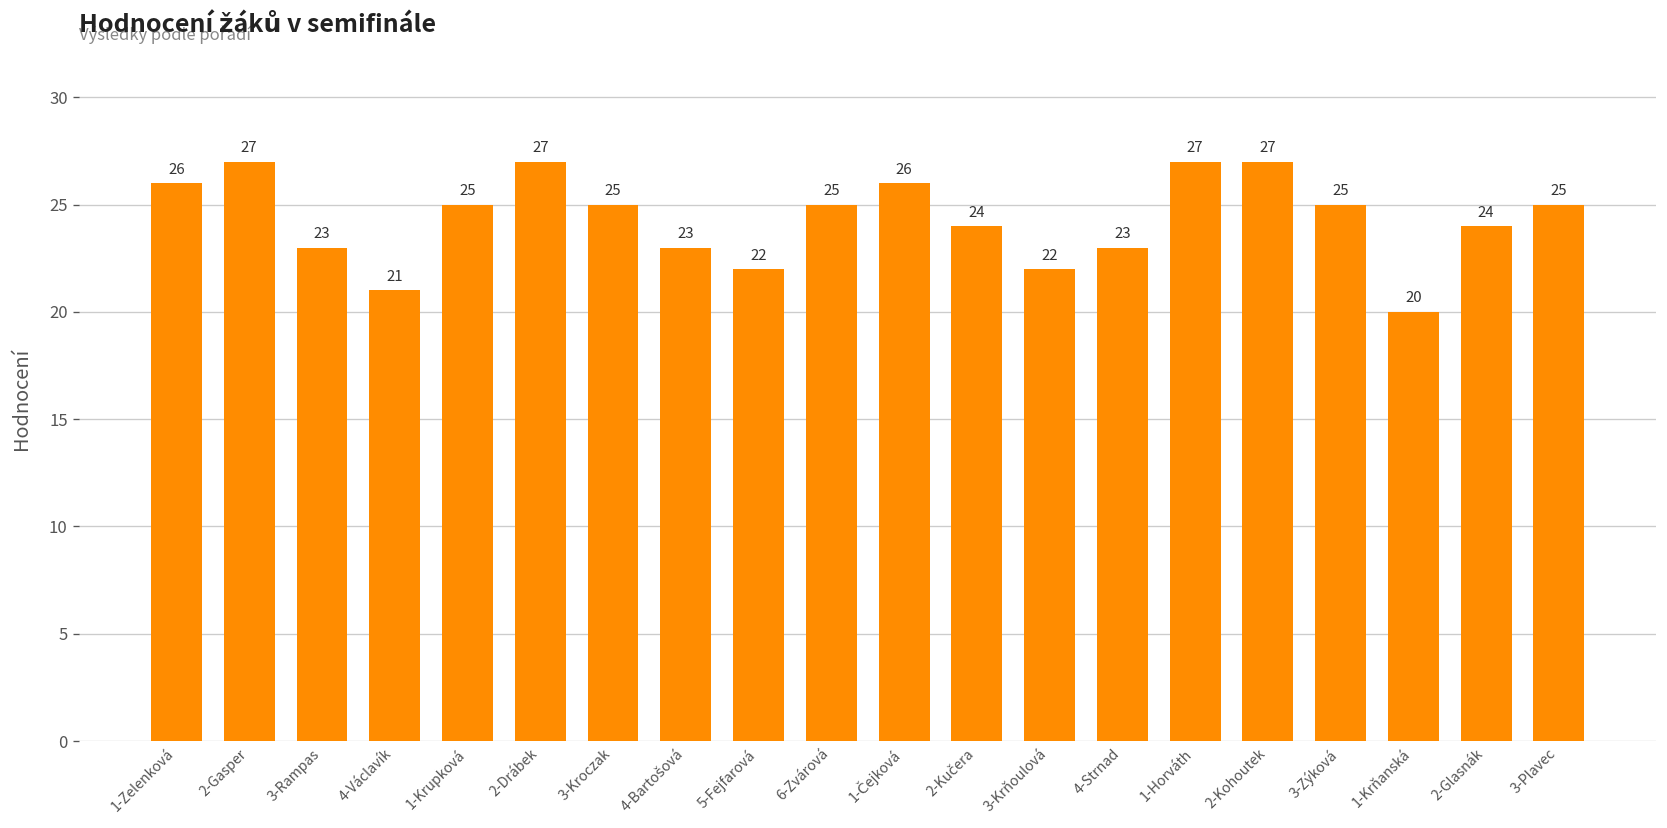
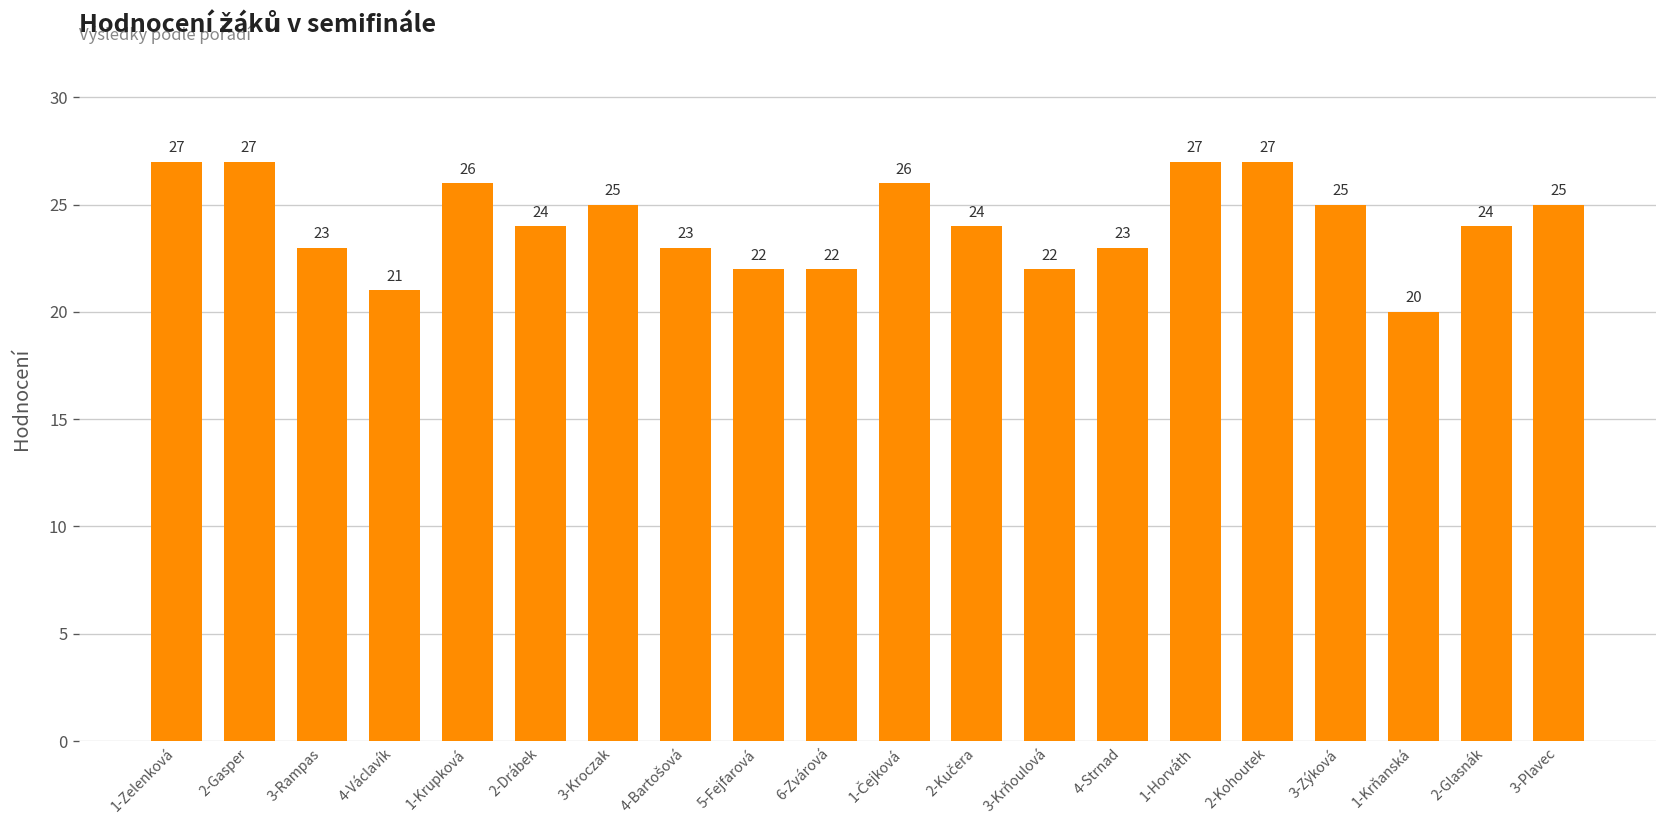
1-Zelenková: 26 -> 27
1-Krupková: 25 -> 26
2-Drábek: 27 -> 24
6-Zvárová: 25 -> 22
